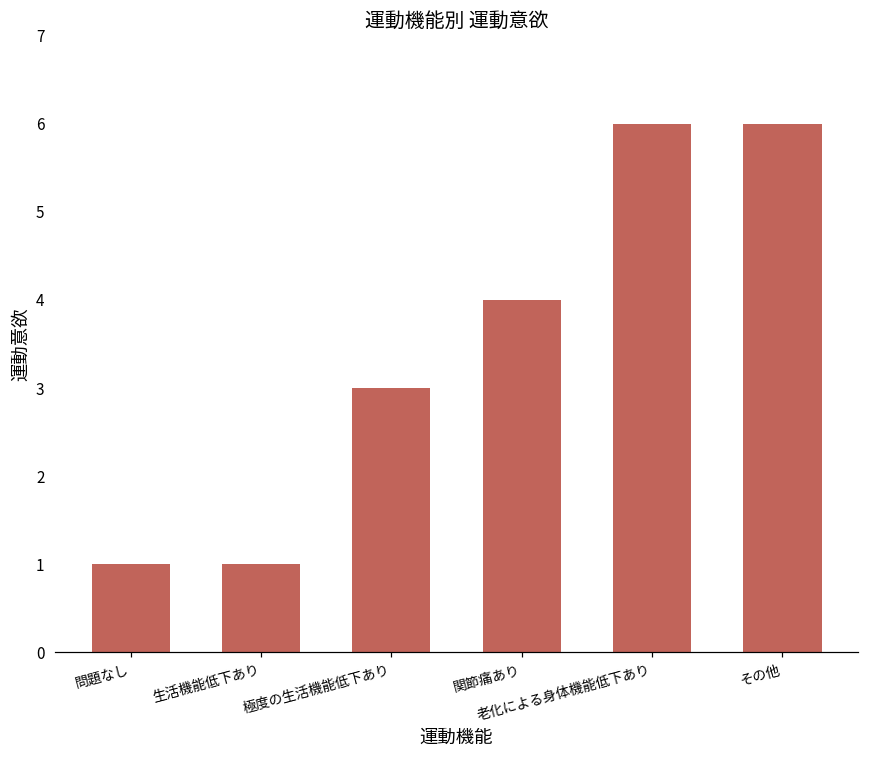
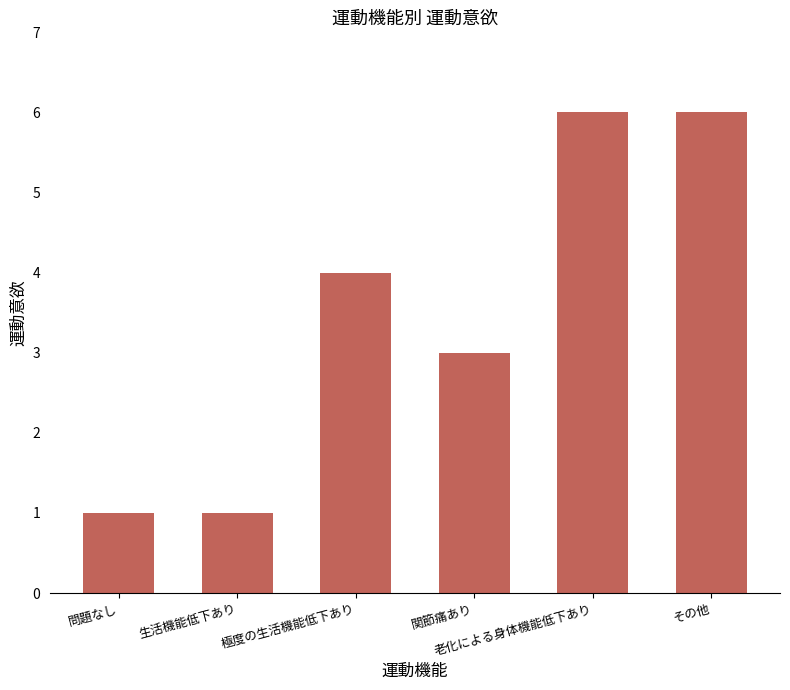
極度の生活機能低下あり: 3 -> 4
関節痛あり: 4 -> 3
